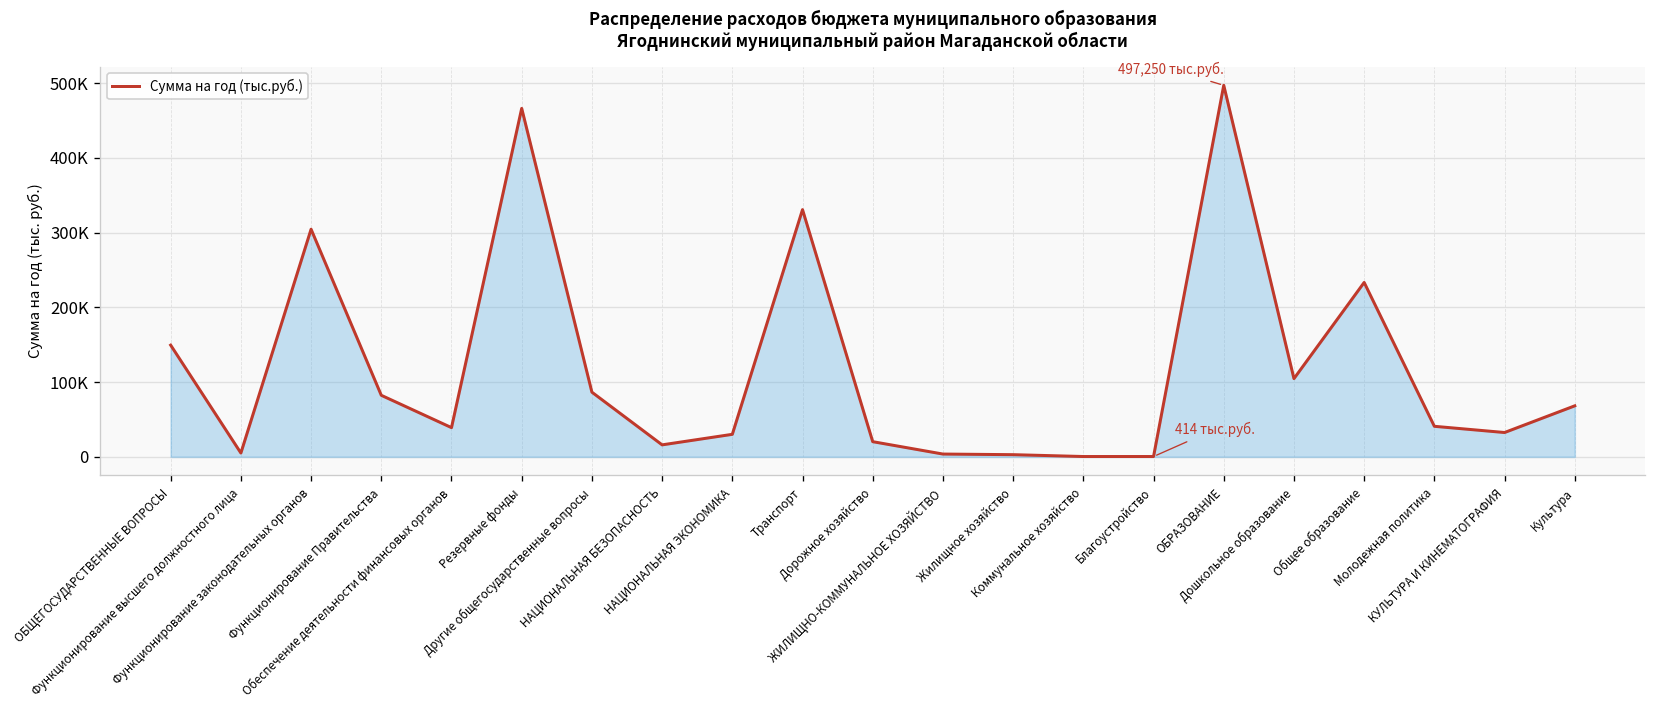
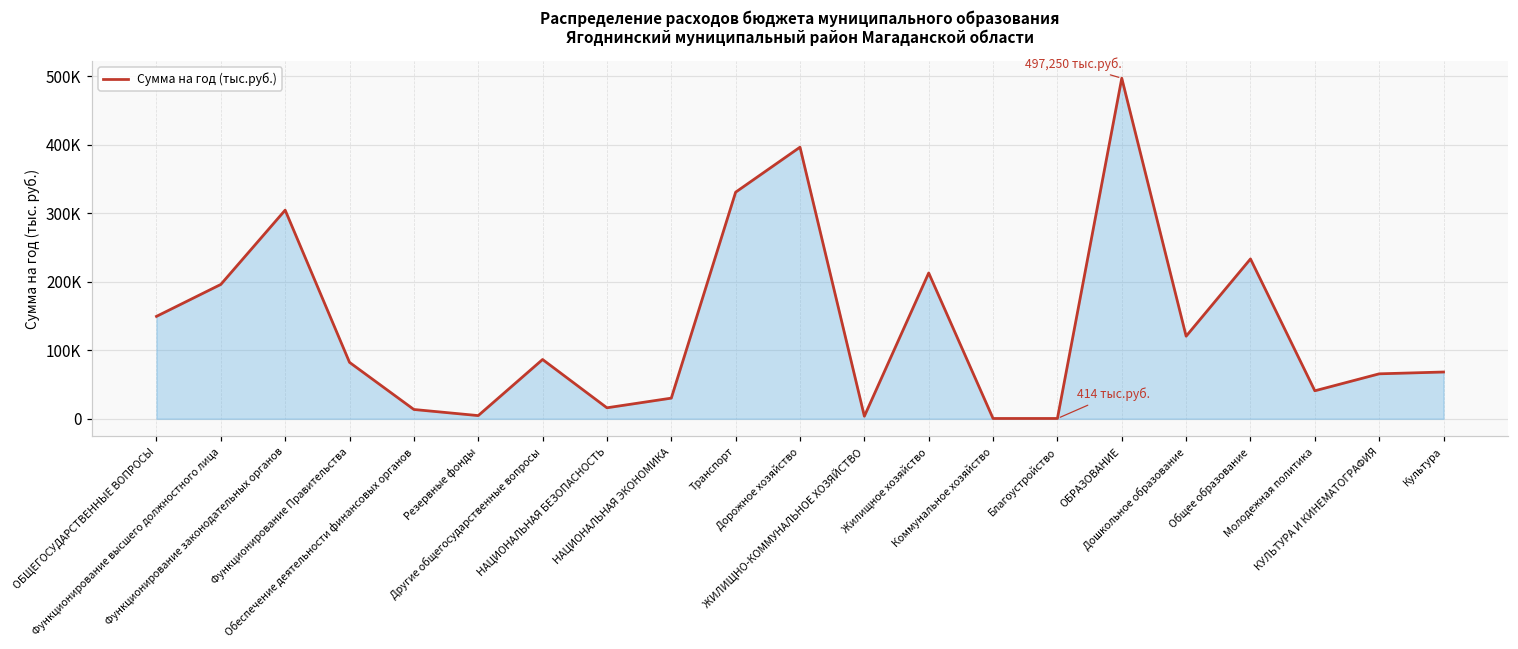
Функционирование высшего должностного лица: 10000 -> 200000
Обеспечение деятельности финансовых органов: 40000 -> 10000
Резервные фонды: 470000 -> 0
Дорожное хозяйство: 20000 -> 400000
Жилищное хозяйство: 0 -> 210000
Дошкольное образование: 100000 -> 120000
КУЛЬТУРА И КИНЕМАТОГРАФИЯ: 30000 -> 70000
